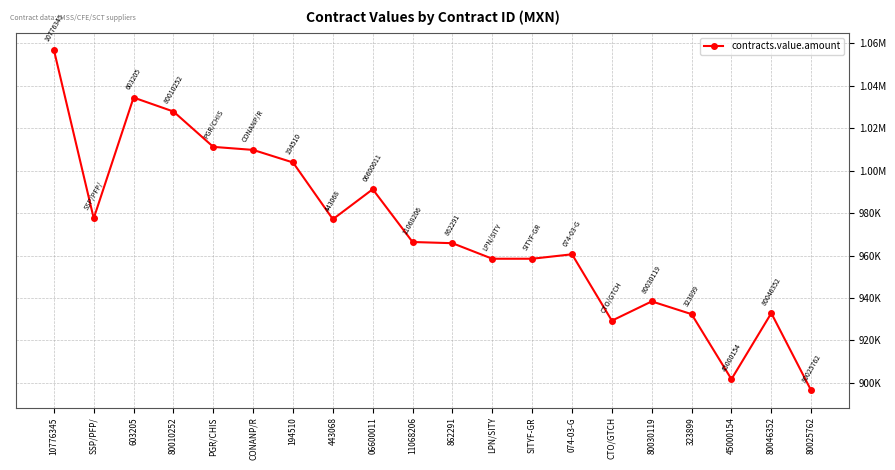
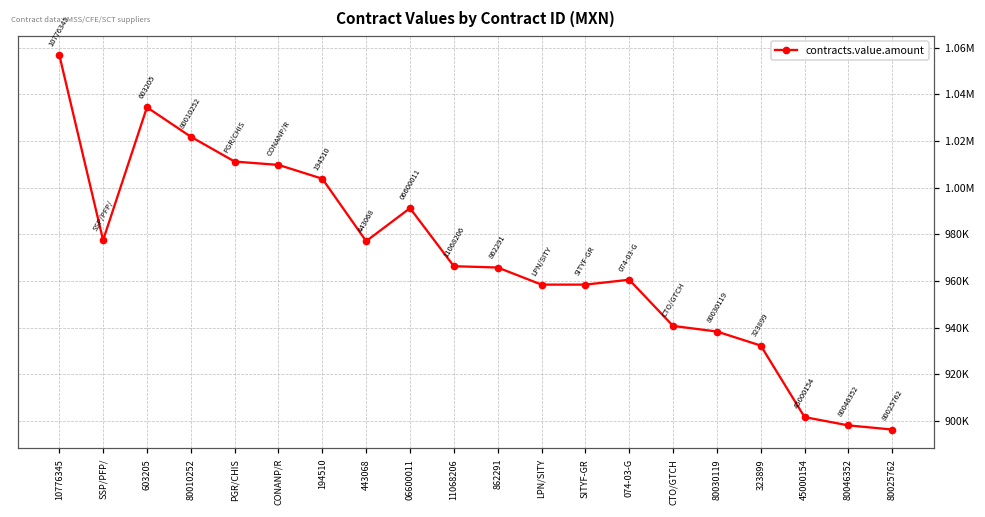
80010252: 1028000 -> 1022000
CTO/GTCH: 929000 -> 941000
80046352: 933000 -> 898000
